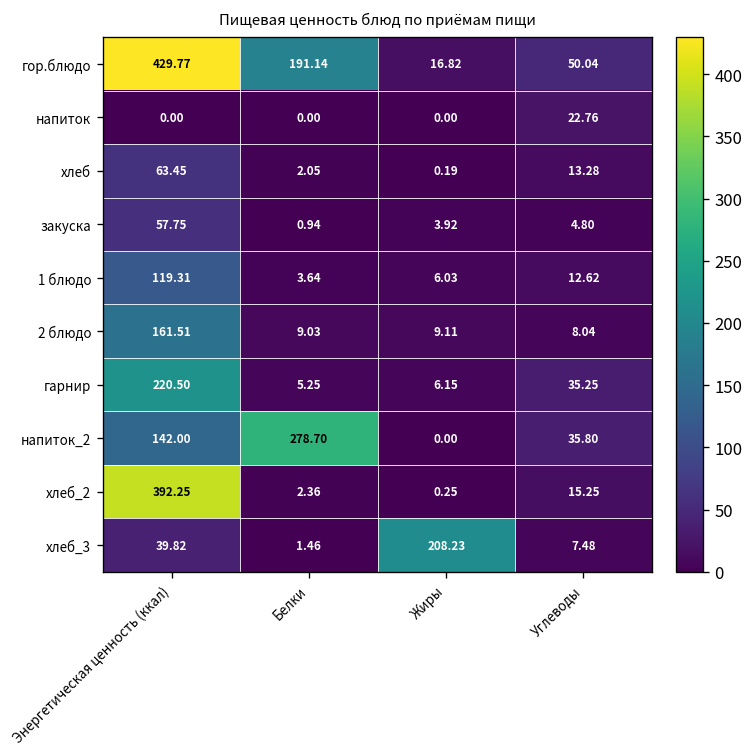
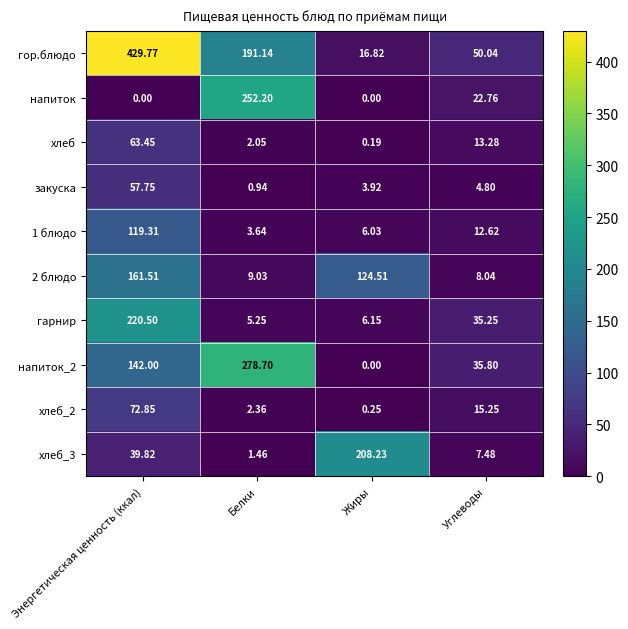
напиток, Белки: 0.00 -> 252.20
2 блюдо, Жиры: 9.11 -> 124.51
хлеб_2, Энергетическая ценность (ккал): 392.25 -> 72.85
